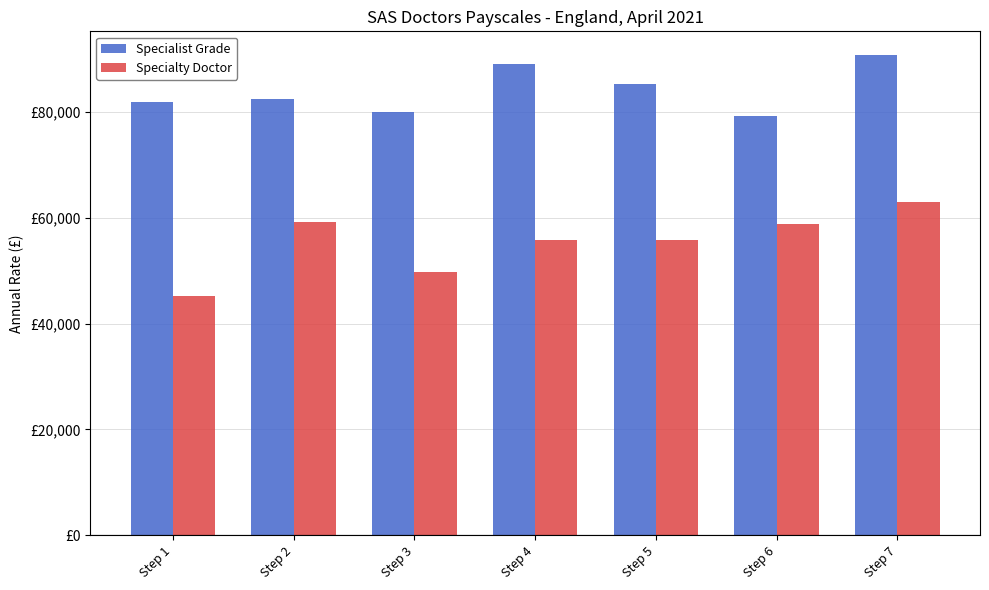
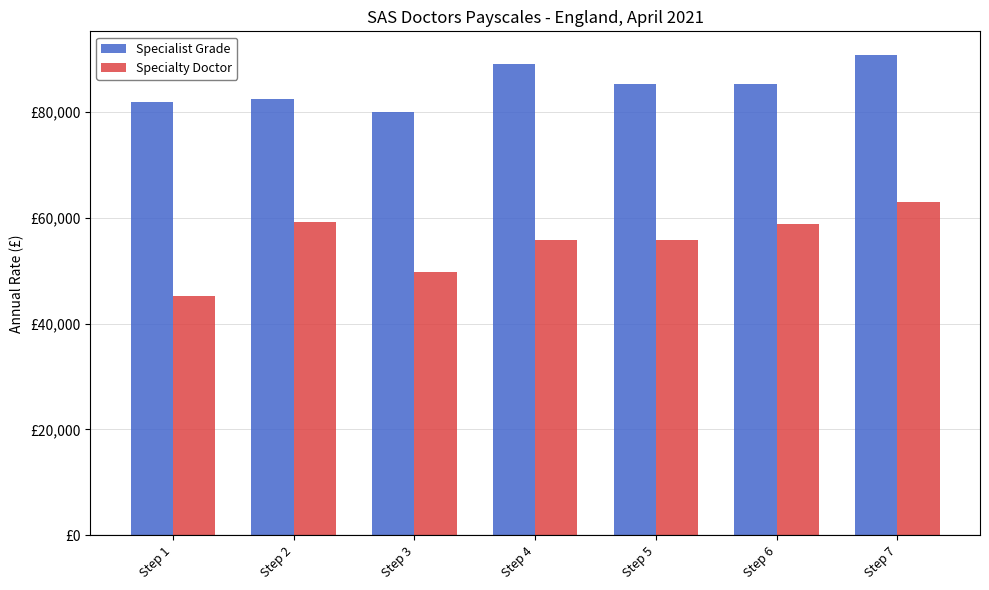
Specialist Grade, Step 6: £79,000 -> £85,000
